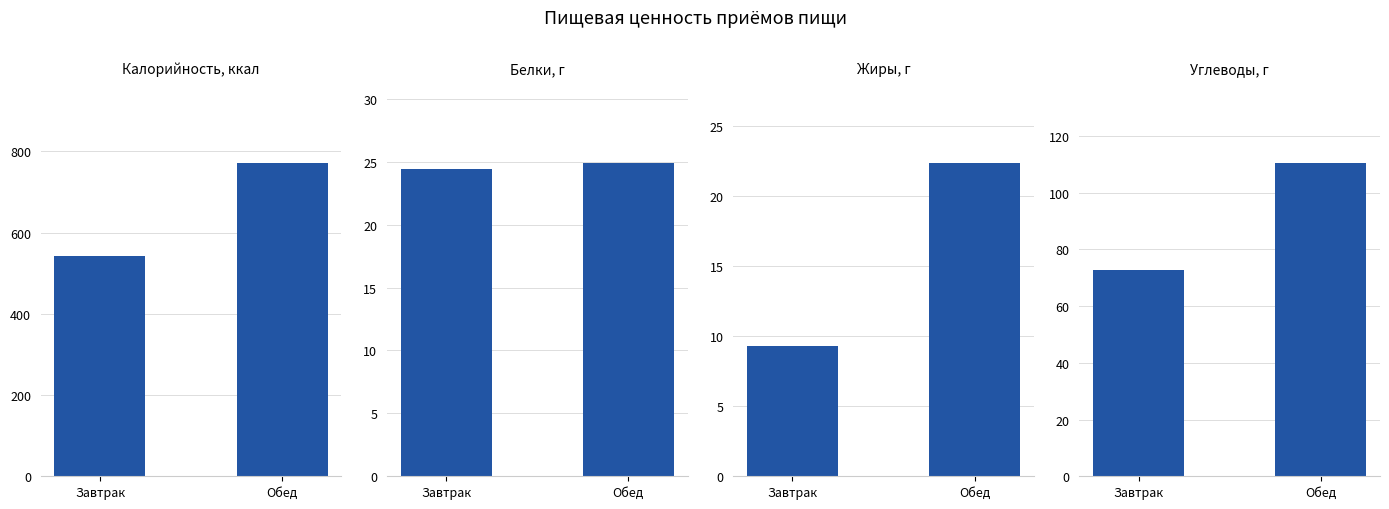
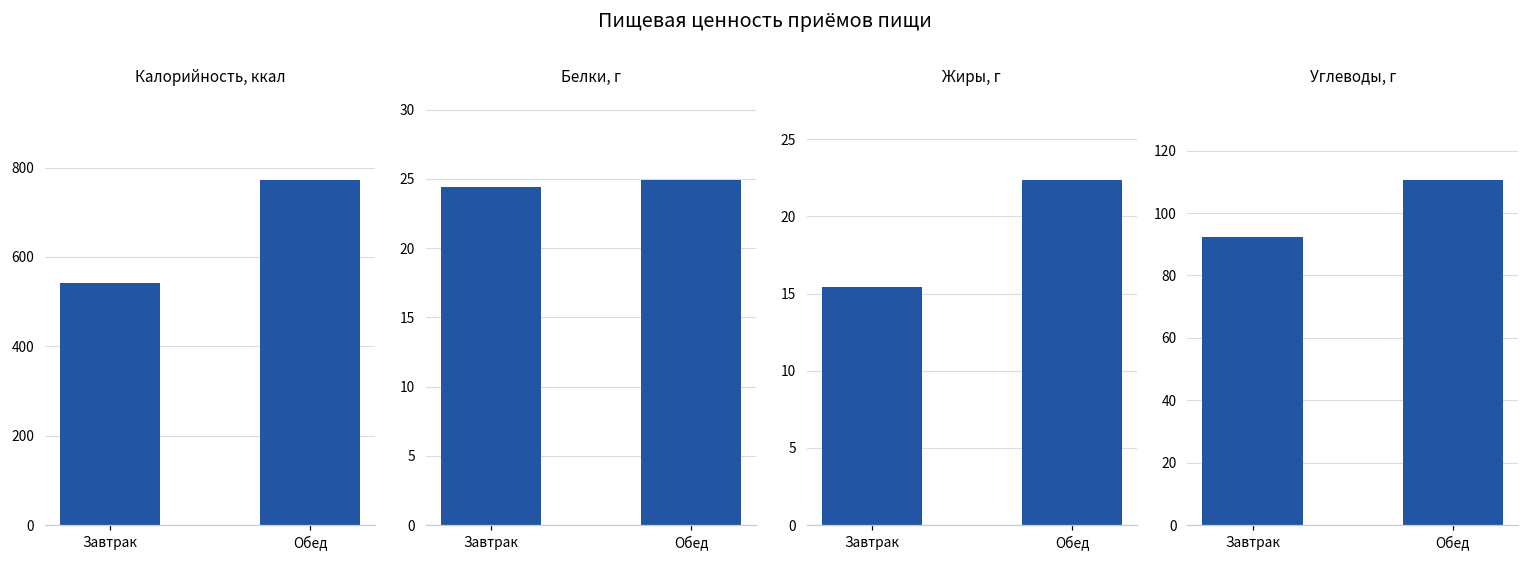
Жиры, г, Завтрак: 9.3 -> 15.4
Углеводы, г, Завтрак: 73 -> 92
